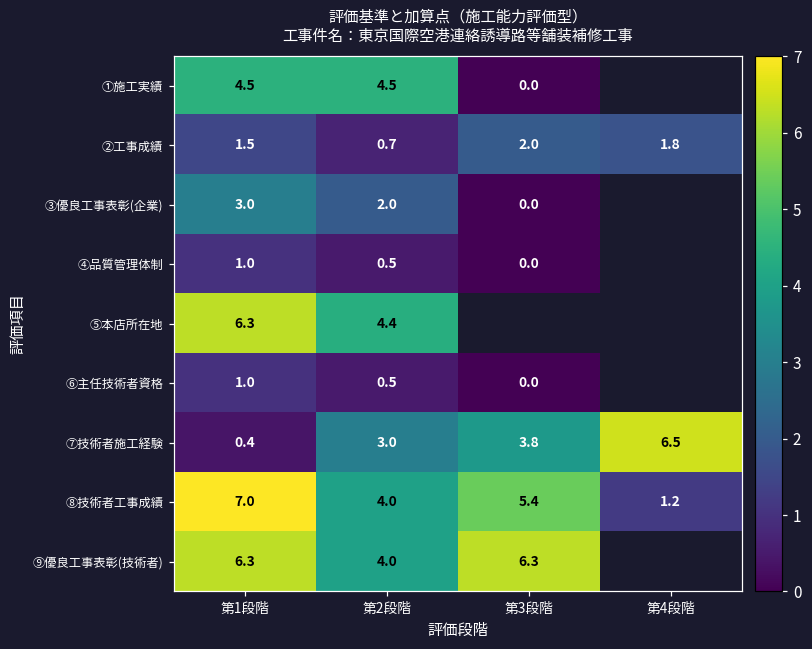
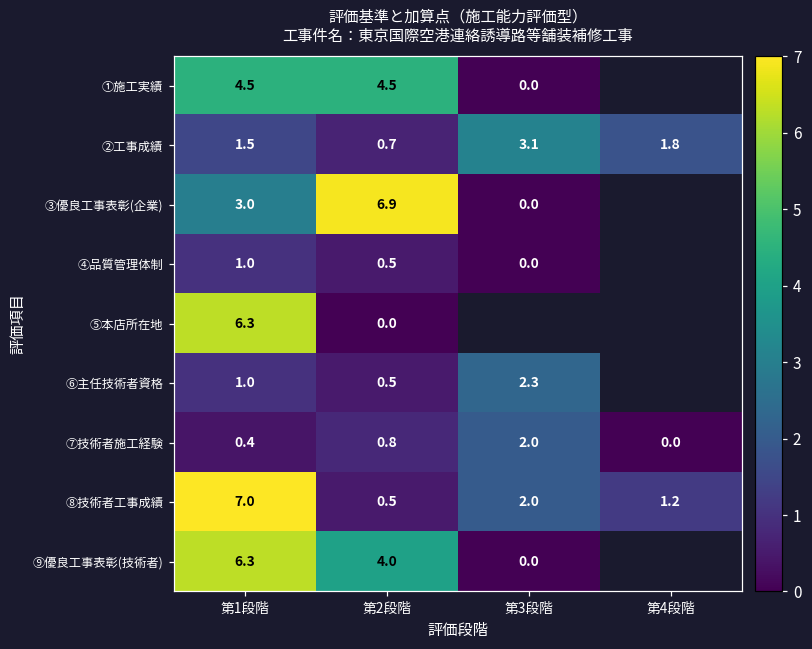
②工事成績, 第3段階: 2.0 -> 3.1
③優良工事表彰(企業), 第2段階: 2.0 -> 6.9
⑤本店所在地, 第2段階: 4.4 -> 0.0
⑥主任技術者資格, 第3段階: 0.0 -> 2.3
⑦技術者施工経験, 第2段階: 3.0 -> 0.8
⑦技術者施工経験, 第3段階: 3.8 -> 2.0
⑦技術者施工経験, 第4段階: 6.5 -> 0.0
⑧技術者工事成績, 第2段階: 4.0 -> 0.5
⑧技術者工事成績, 第3段階: 5.4 -> 2.0
⑨優良工事表彰(技術者), 第3段階: 6.3 -> 0.0
